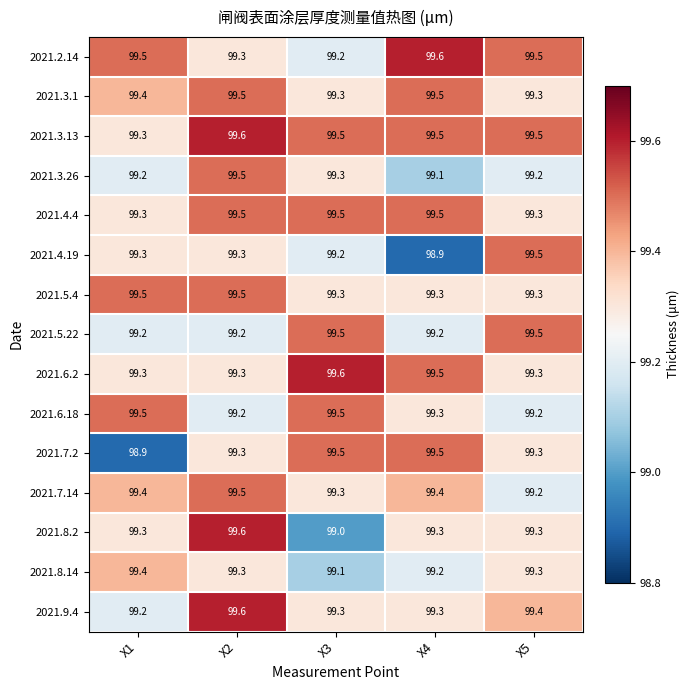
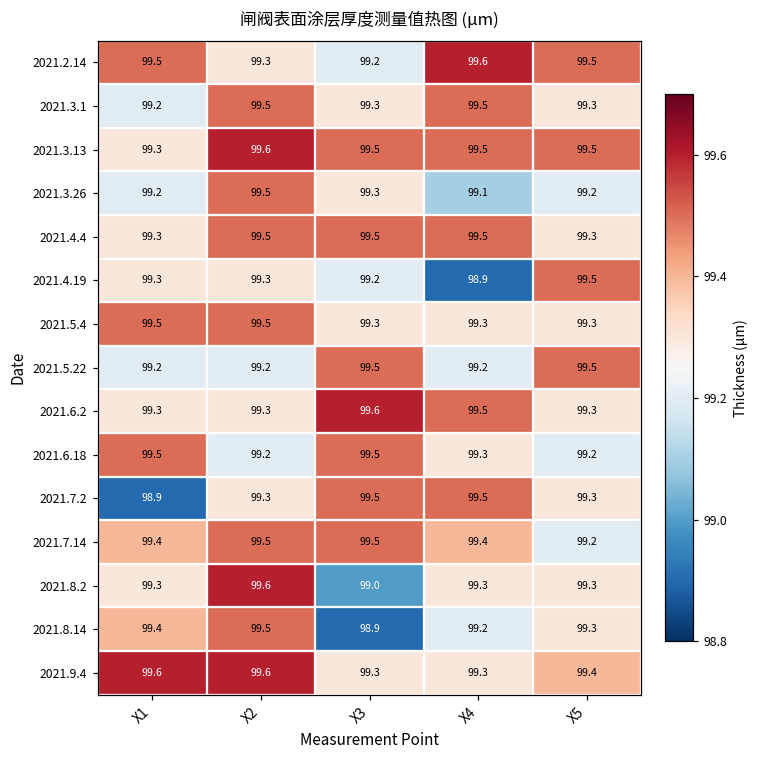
2021.3.1, X1: 99.4 -> 99.2
2021.7.14, X3: 99.3 -> 99.5
2021.8.14, X2: 99.3 -> 99.5
2021.8.14, X3: 99.1 -> 98.9
2021.9.4, X1: 99.2 -> 99.6
